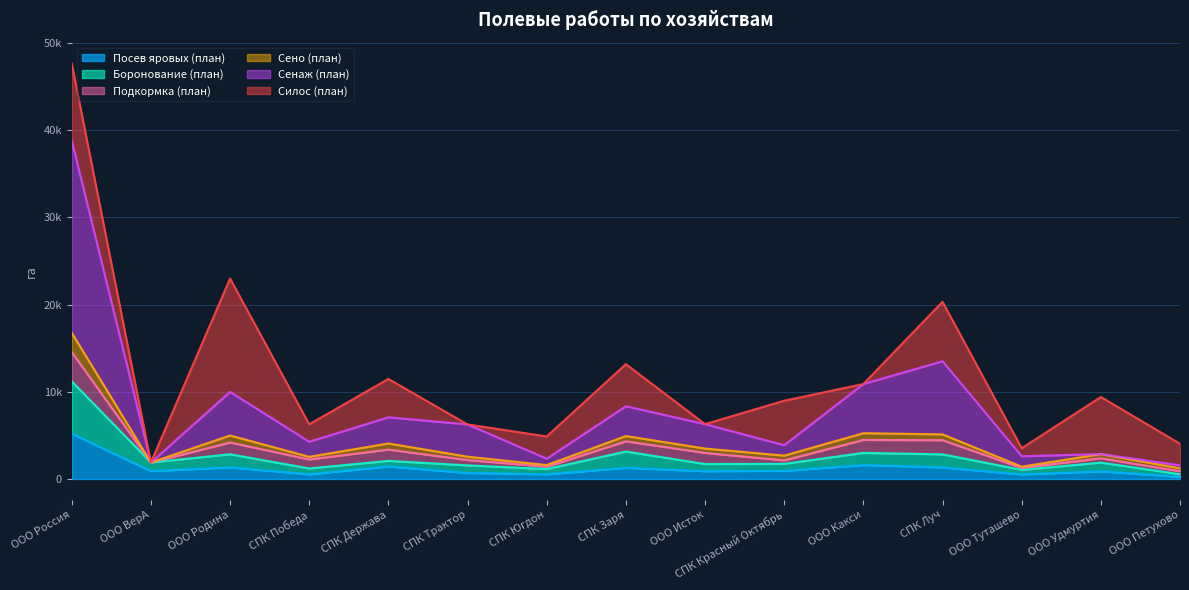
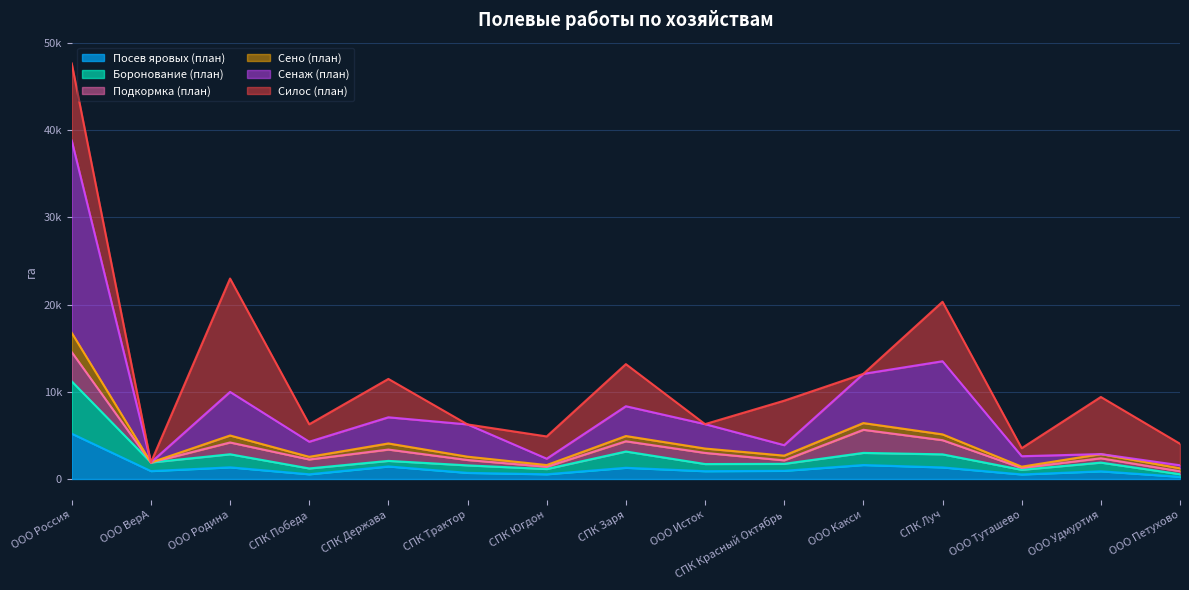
Подкормка (план), ООО Какси: 1000 -> 3000
